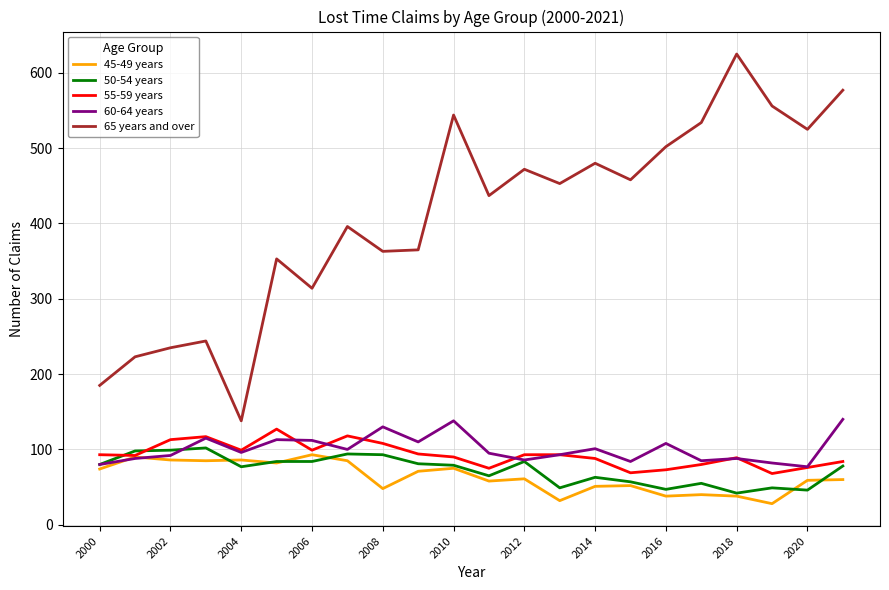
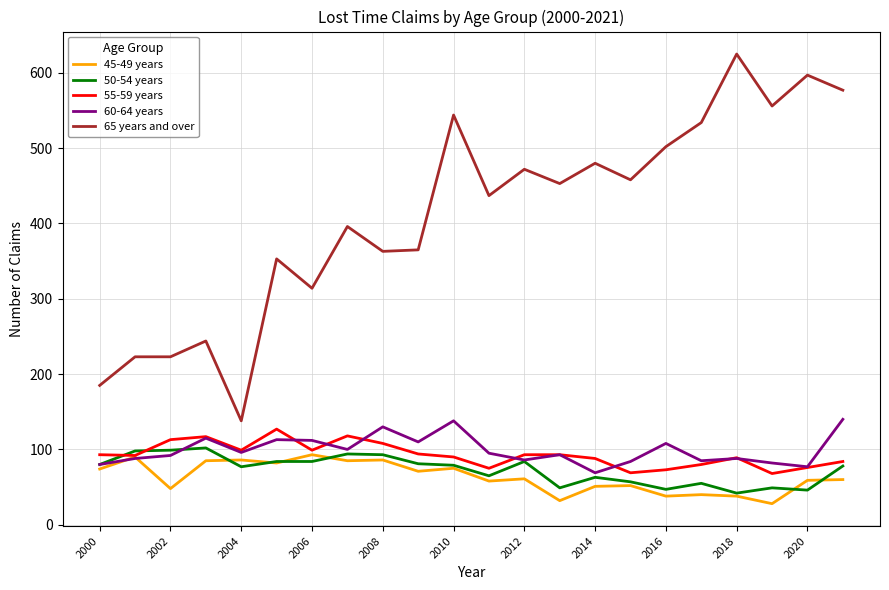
45-49 years, 2002: 90 -> 50
65 years and over, 2002: 240 -> 220
45-49 years, 2008: 50 -> 90
60-64 years, 2014: 100 -> 70
65 years and over, 2020: 530 -> 600
